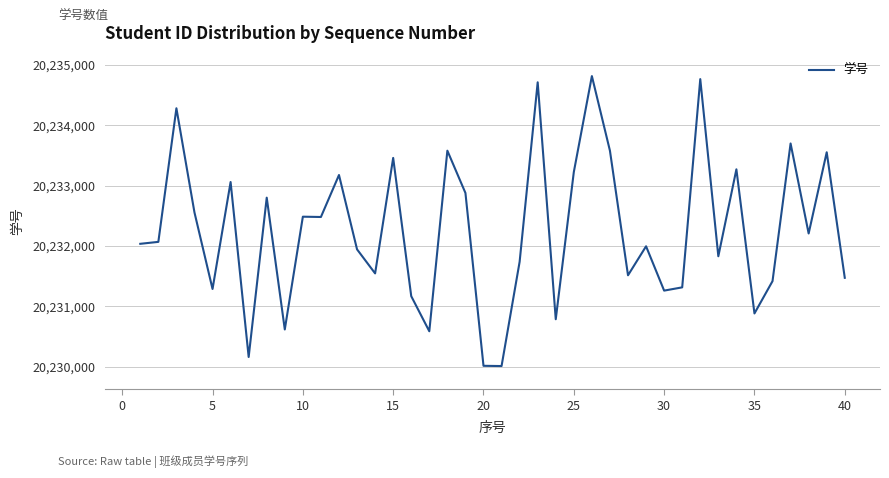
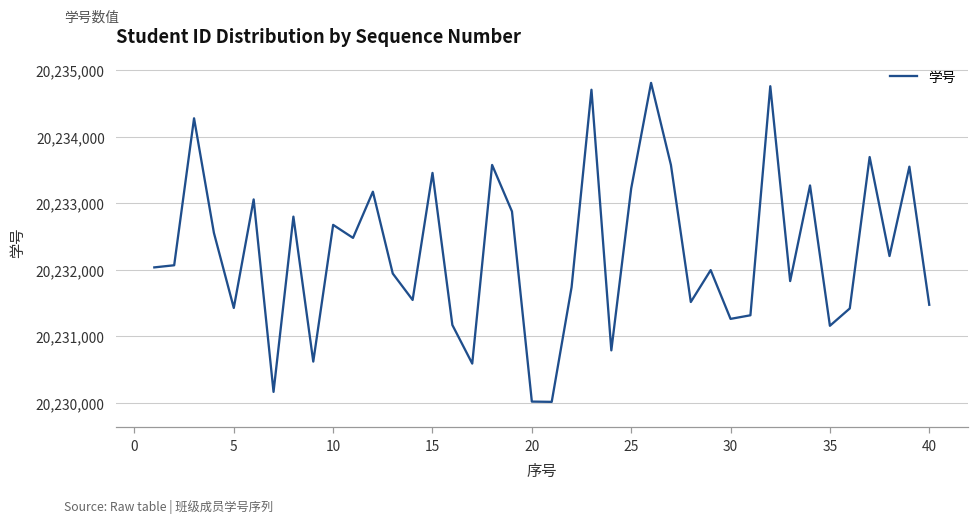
5: 20,231,300 -> 20,231,400
10: 20,232,500 -> 20,232,700
35: 20,230,900 -> 20,231,200
